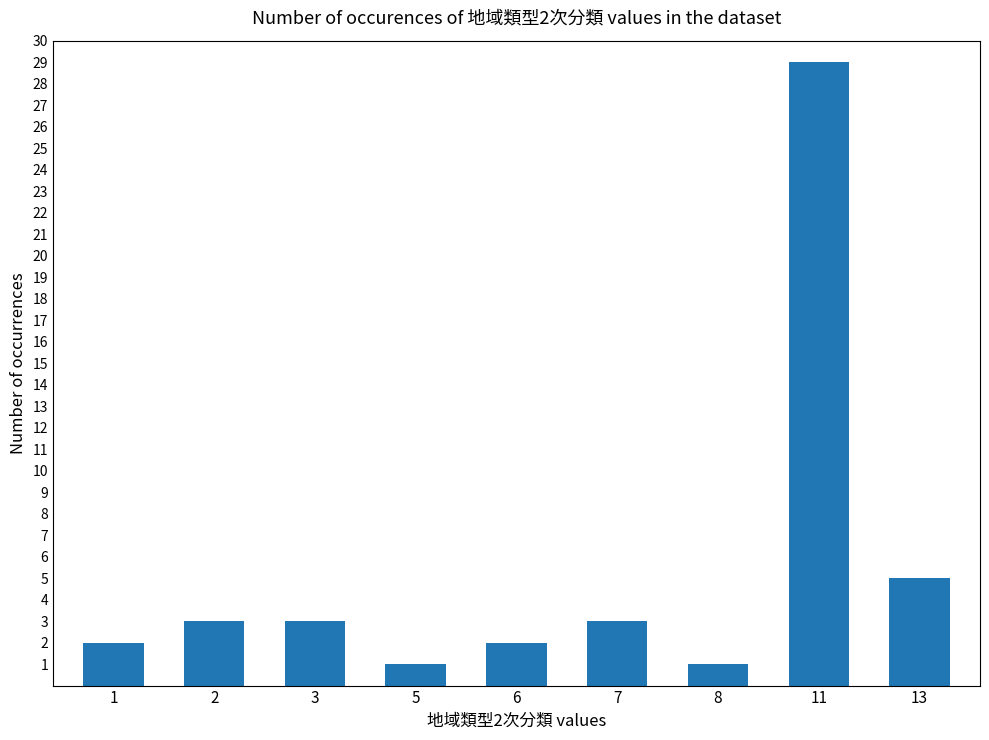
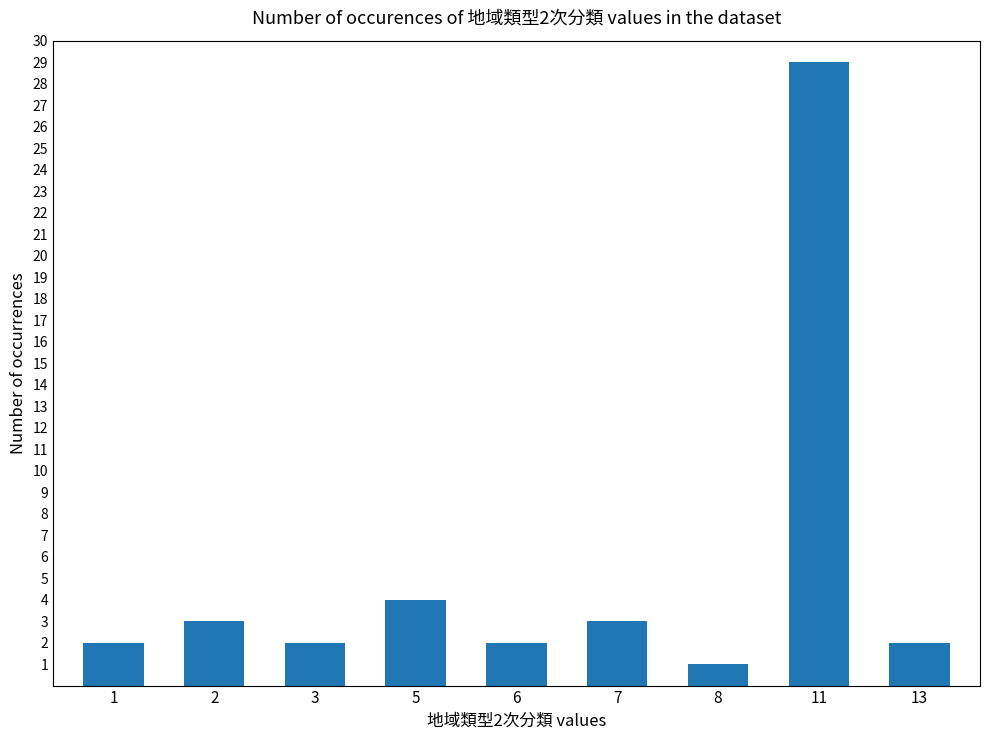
3: 3 -> 2
5: 1 -> 4
13: 5 -> 2
